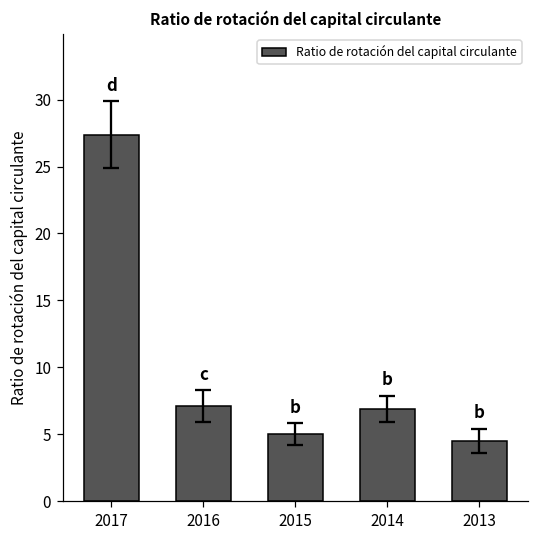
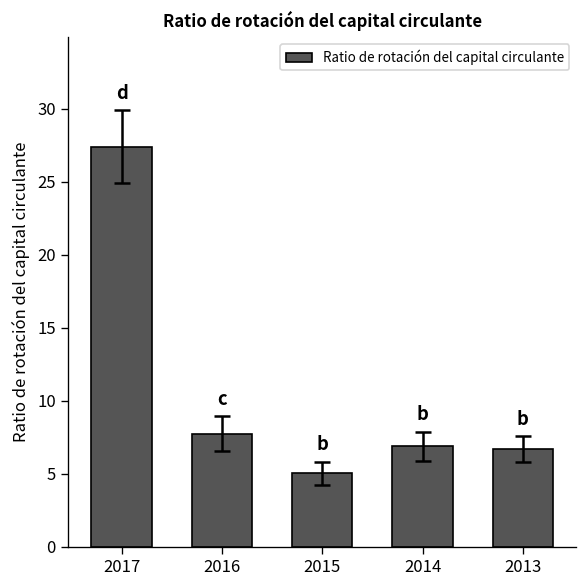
Ratio de rotación del capital circulante, 2016: 7.1 -> 7.8
Ratio de rotación del capital circulante, 2013: 4.5 -> 6.7
